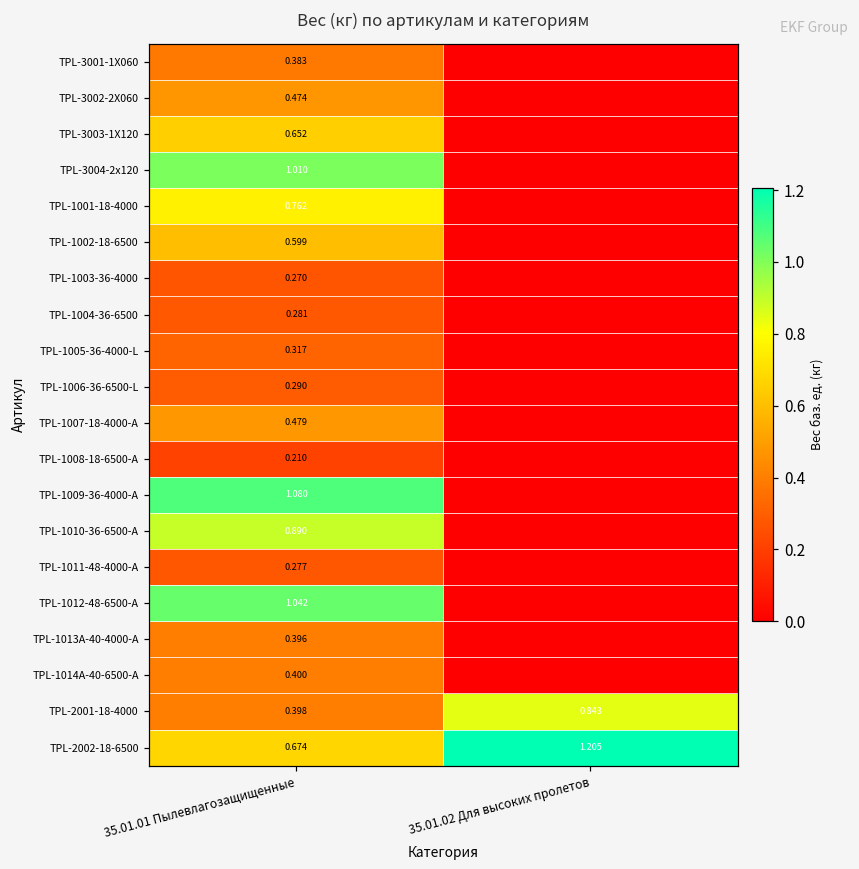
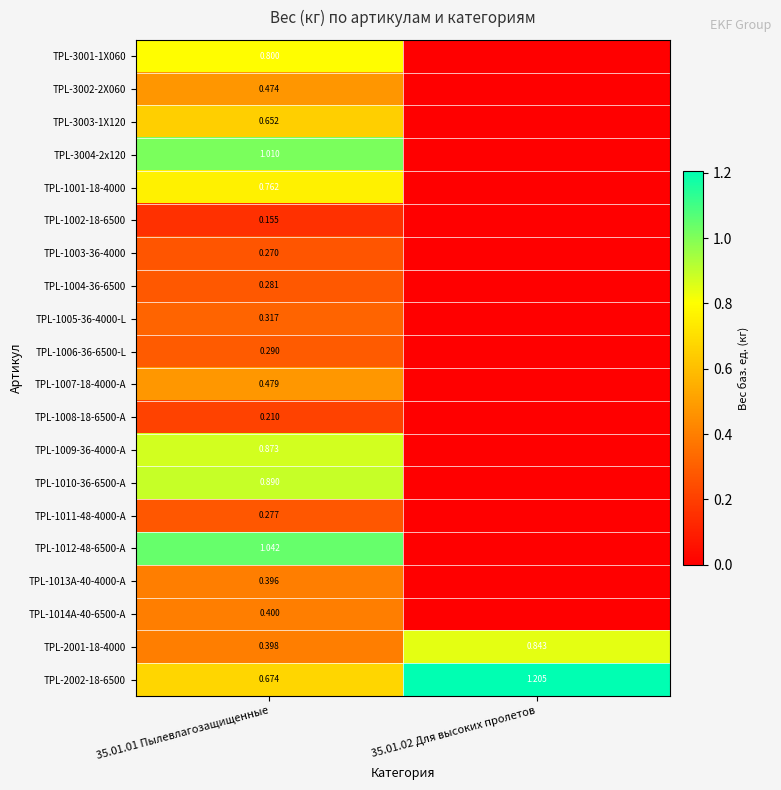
TPL-3001-1X060, 35.01.01 Пылевлагозащищенные: 0.383 -> 0.800
TPL-1002-18-6500, 35.01.01 Пылевлагозащищенные: 0.599 -> 0.155
TPL-1009-36-4000-A, 35.01.01 Пылевлагозащищенные: 1.080 -> 0.873
